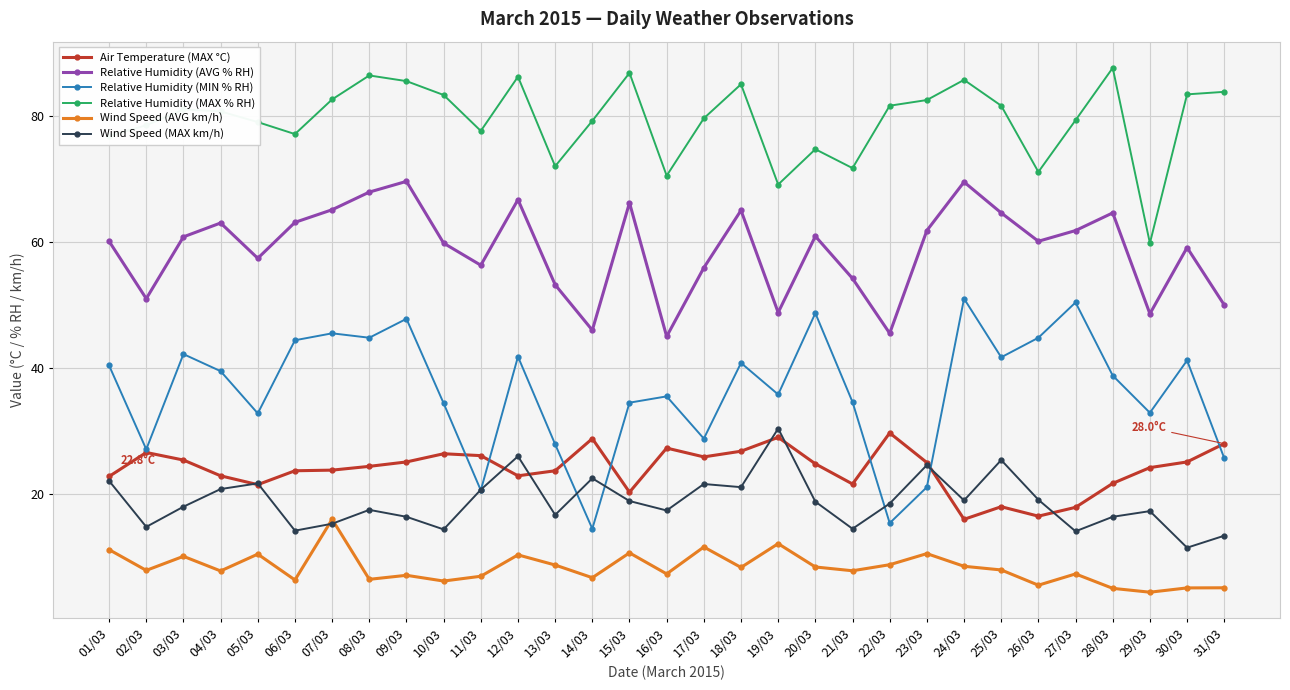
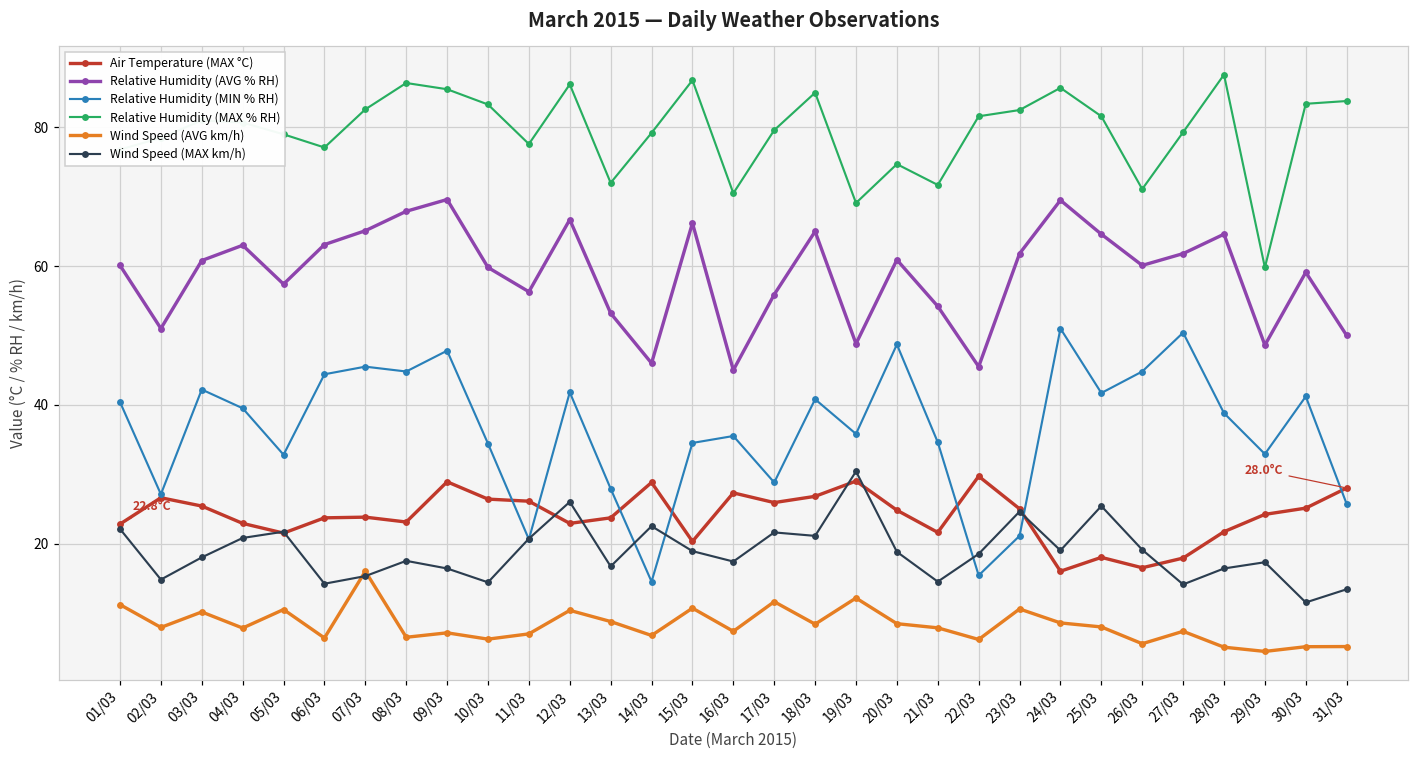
Air Temperature (MAX °C), 08/03: 24 -> 23
Air Temperature (MAX °C), 09/03: 25 -> 29
Wind Speed (AVG km/h), 22/03: 9 -> 6
